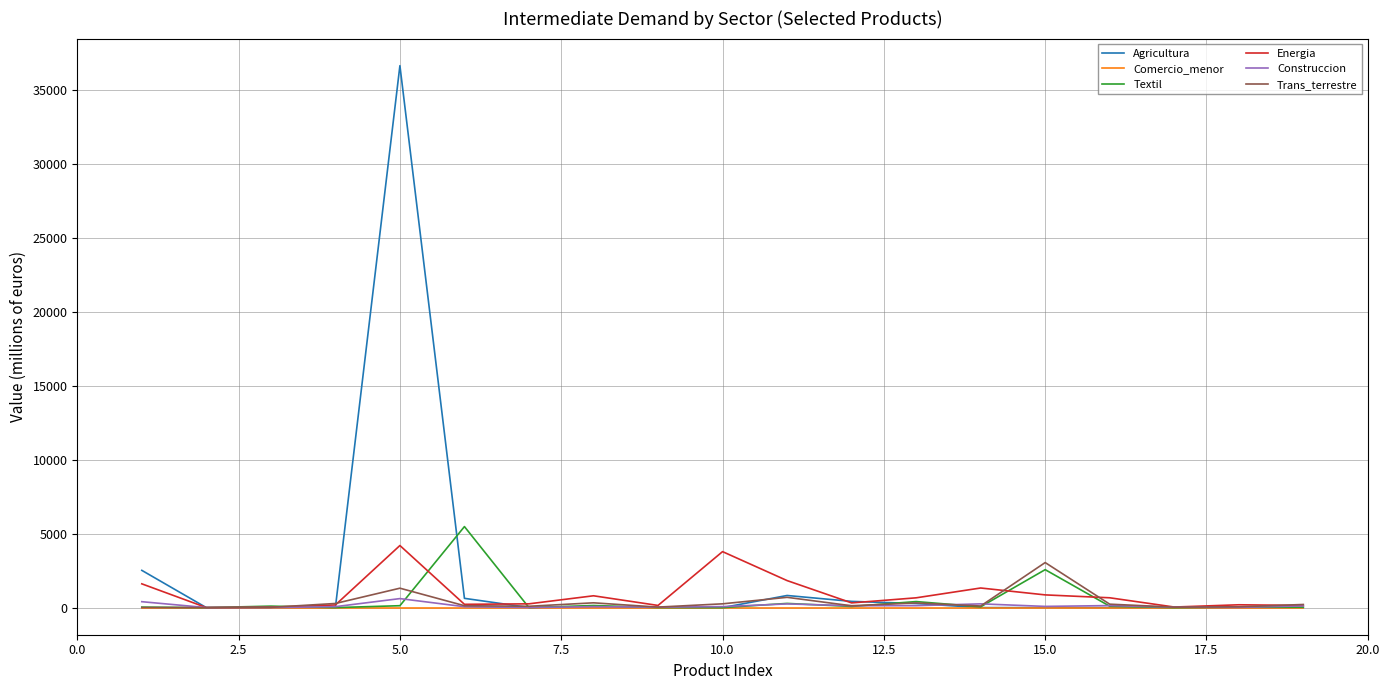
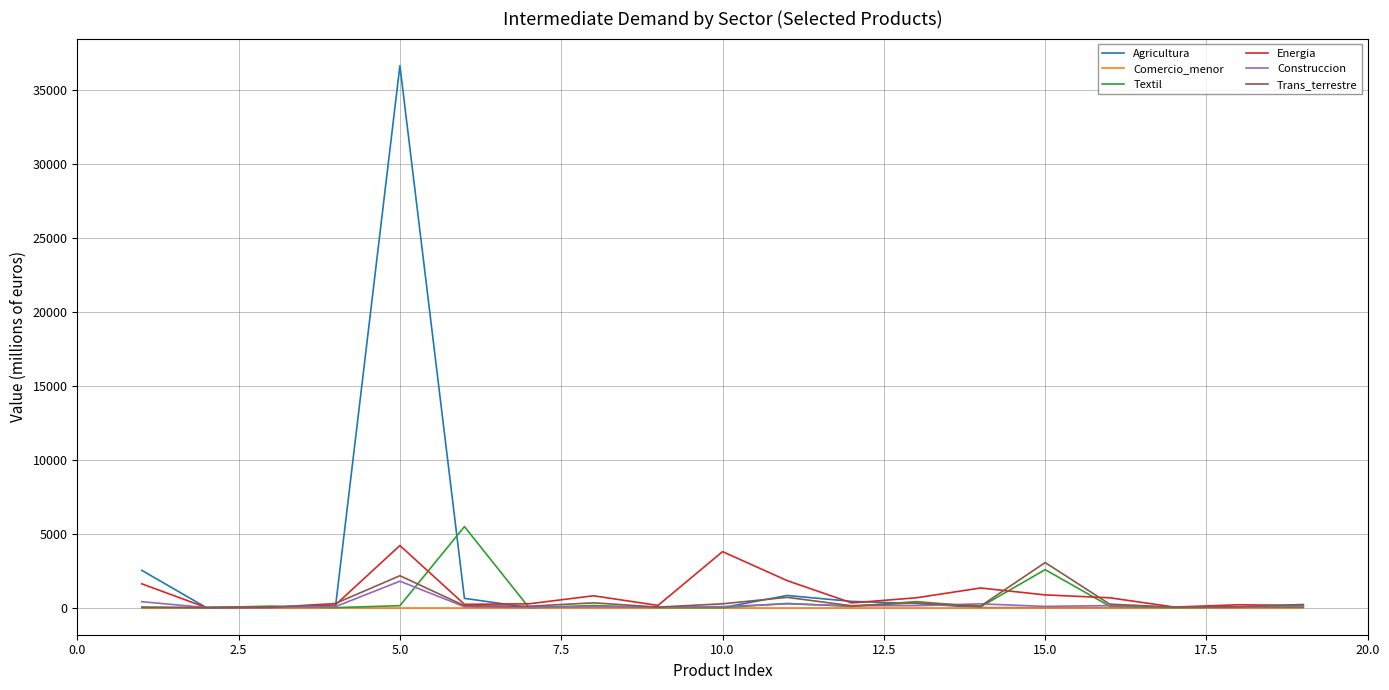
Construccion, 5.0: 600 -> 1800
Trans_terrestre, 5.0: 1300 -> 2200
